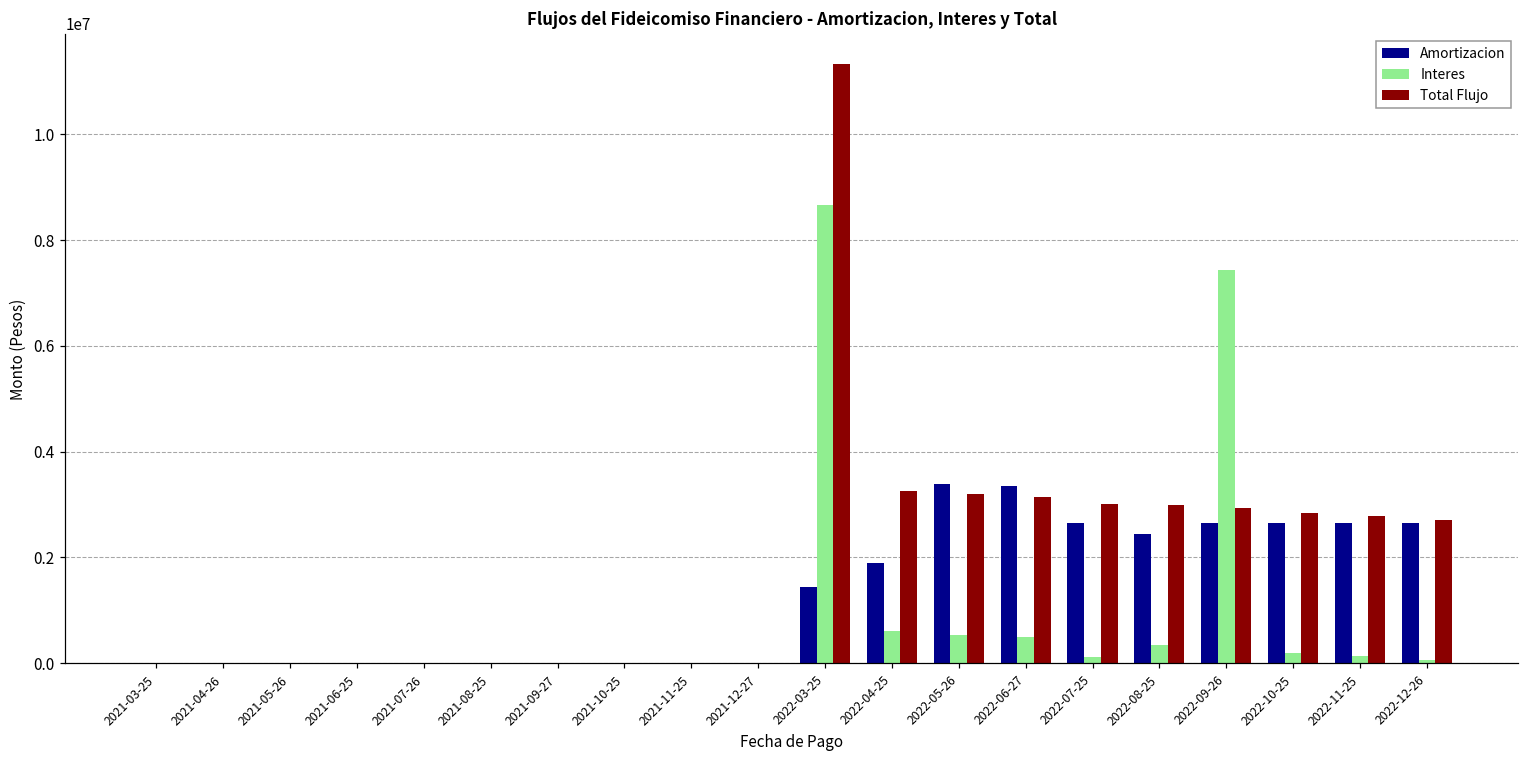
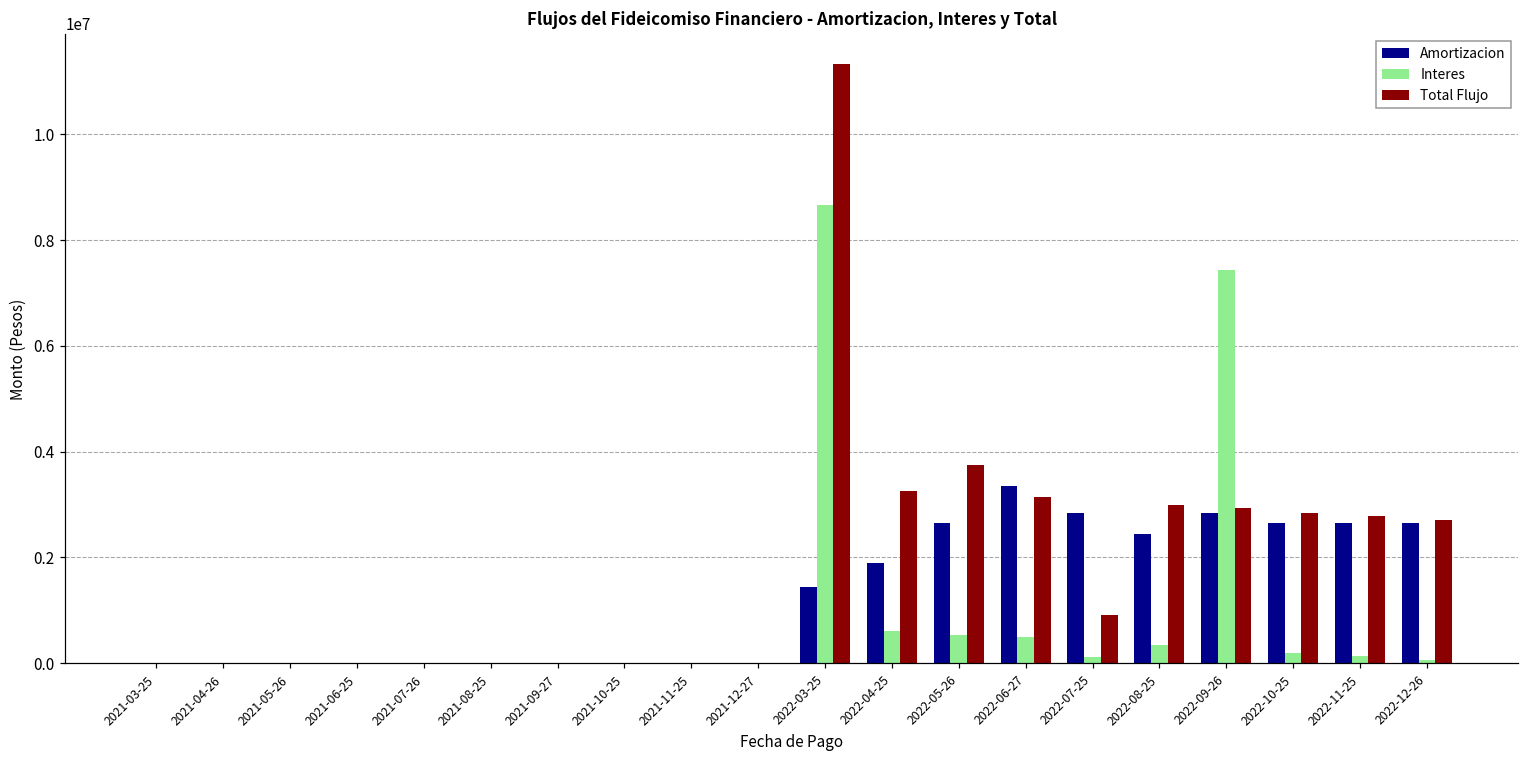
Amortizacion, 2022-05-26: 3400000 -> 2700000
Total Flujo, 2022-05-26: 3200000 -> 3700000
Amortizacion, 2022-07-25: 2700000 -> 2800000
Total Flujo, 2022-07-25: 3000000 -> 900000
Amortizacion, 2022-09-26: 2700000 -> 2800000
